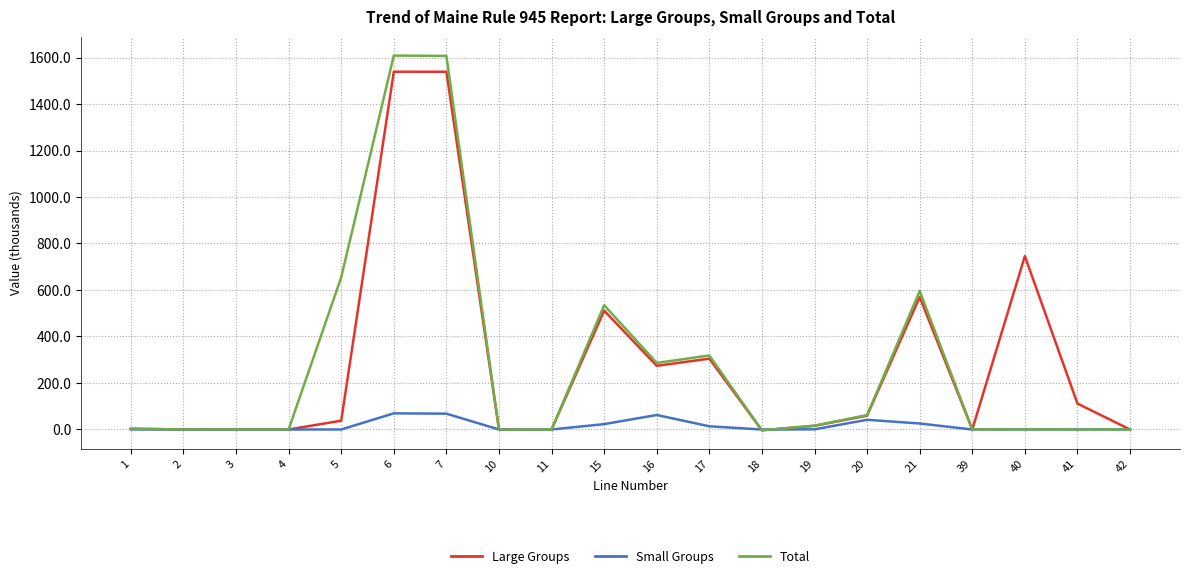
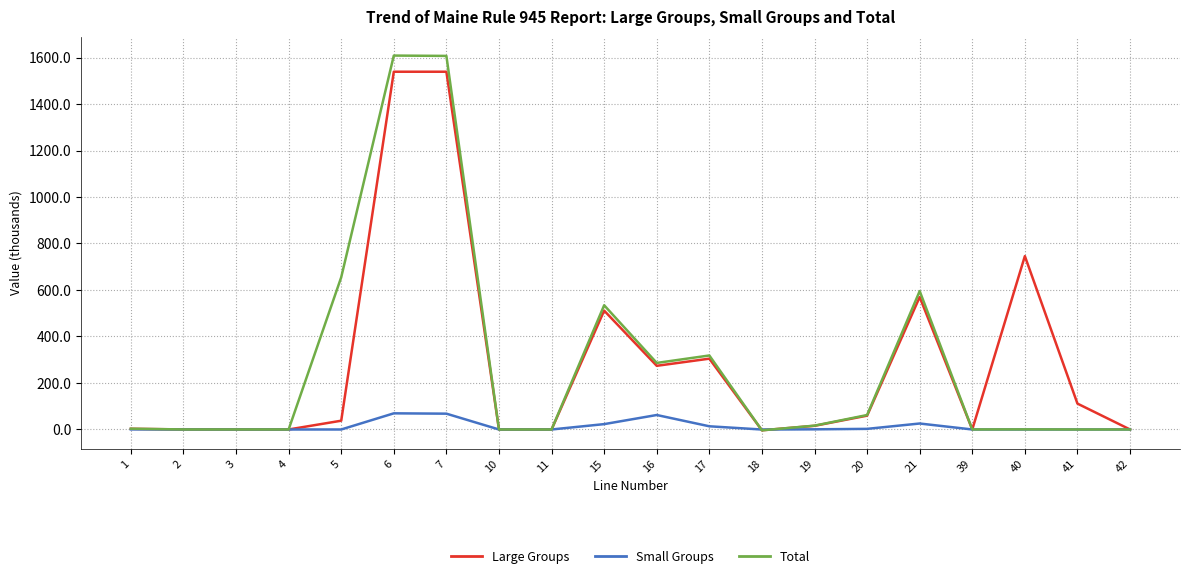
Small Groups, 20: 40 -> 0
